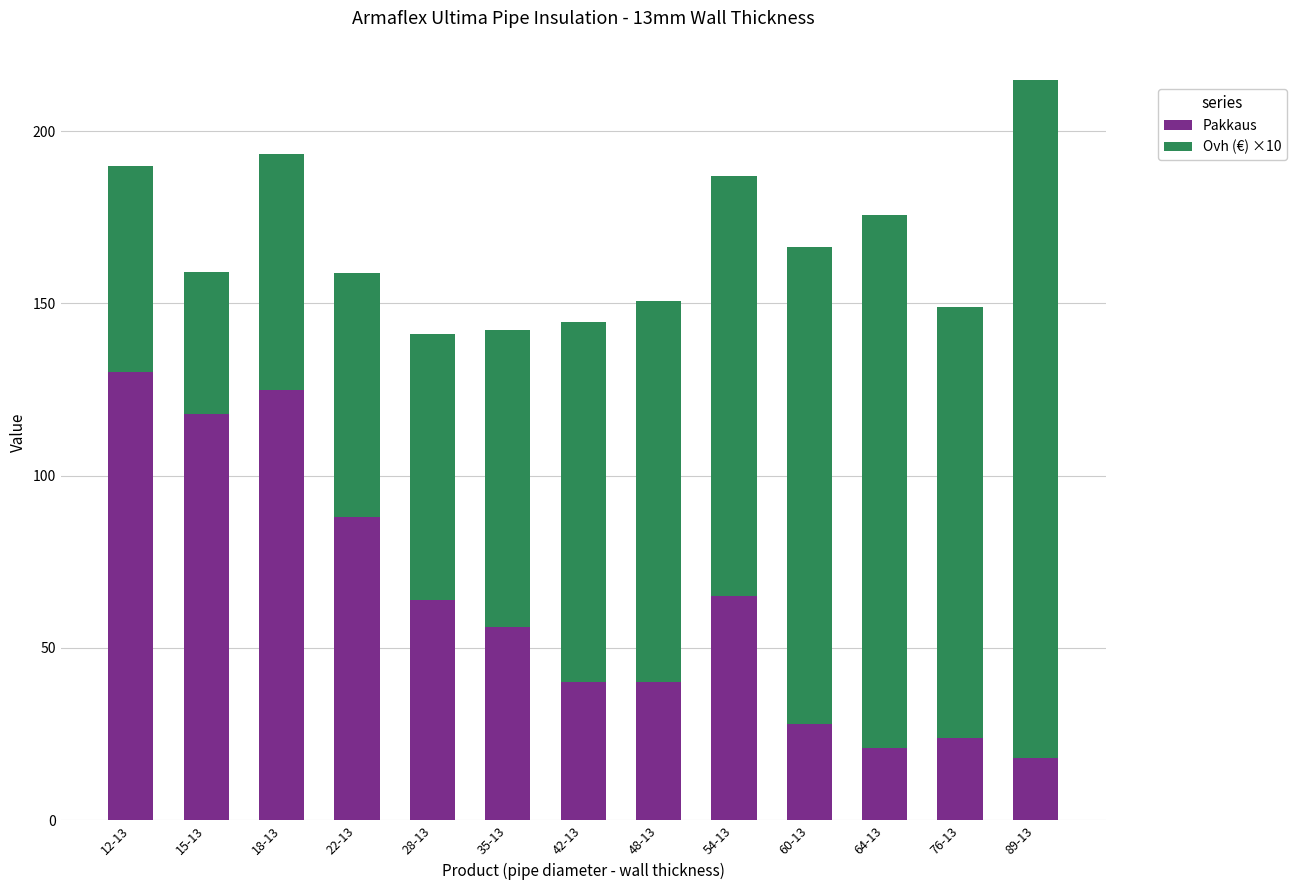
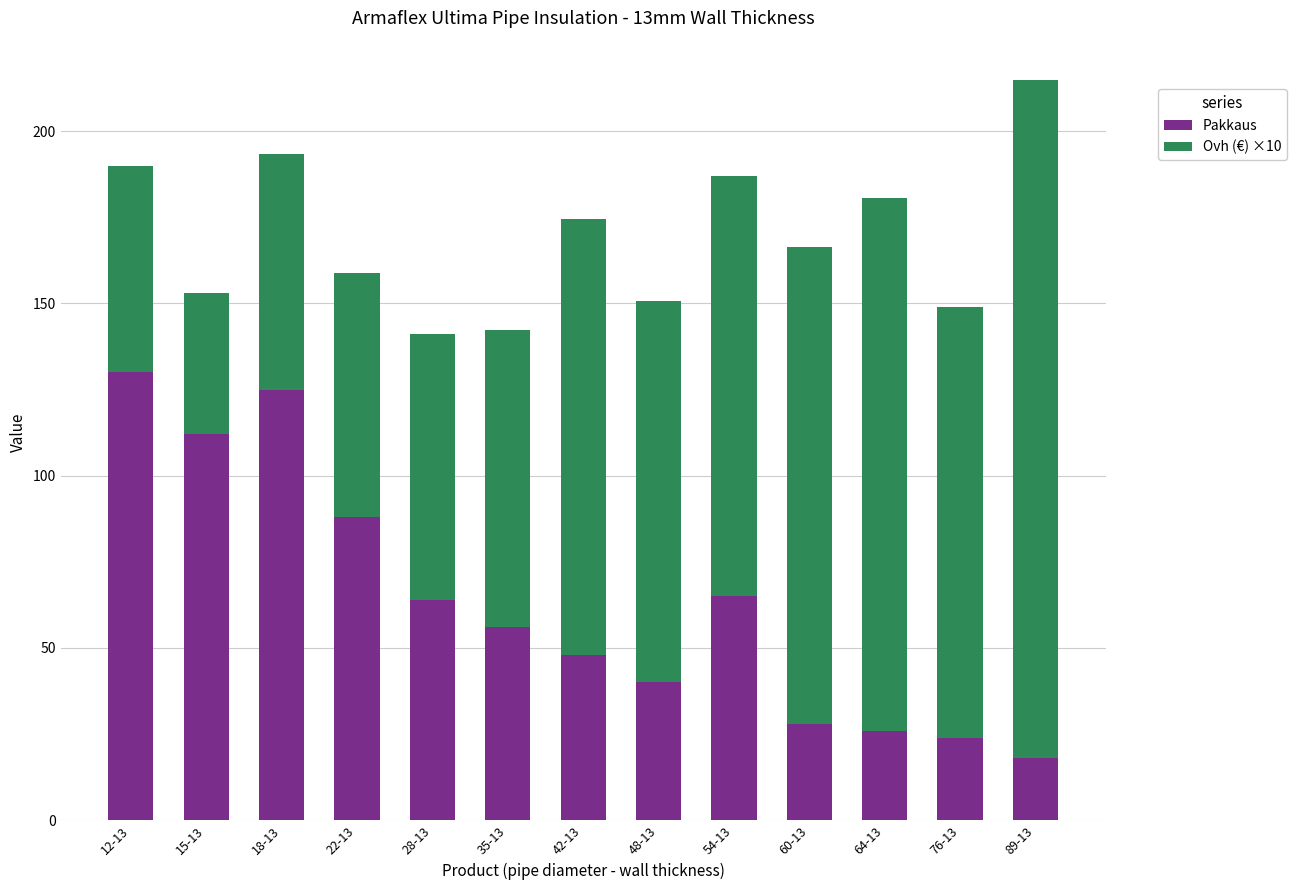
Pakkaus, 15-13: 118 -> 112
Pakkaus, 42-13: 40 -> 48
Ovh (€) ×10, 42-13: 105 -> 127
Pakkaus, 64-13: 21 -> 26
